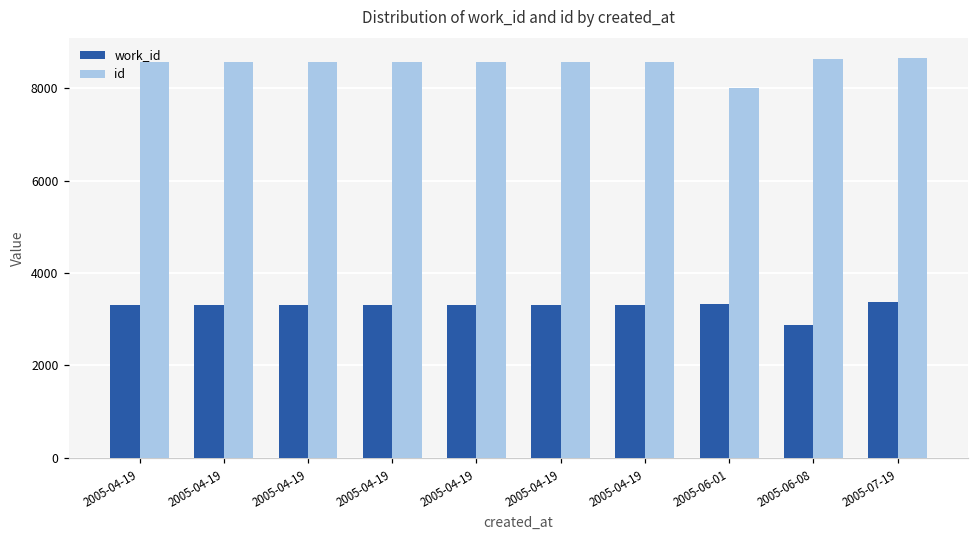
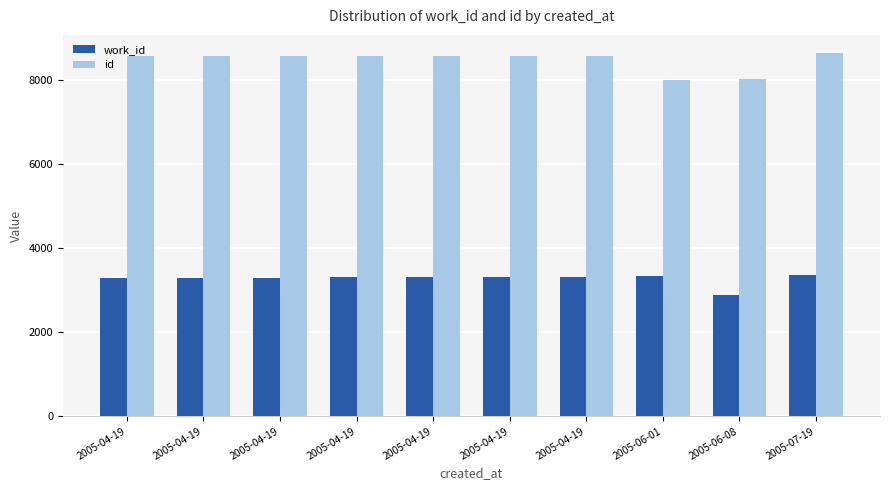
id, 2005-06-08: 8600 -> 8000
